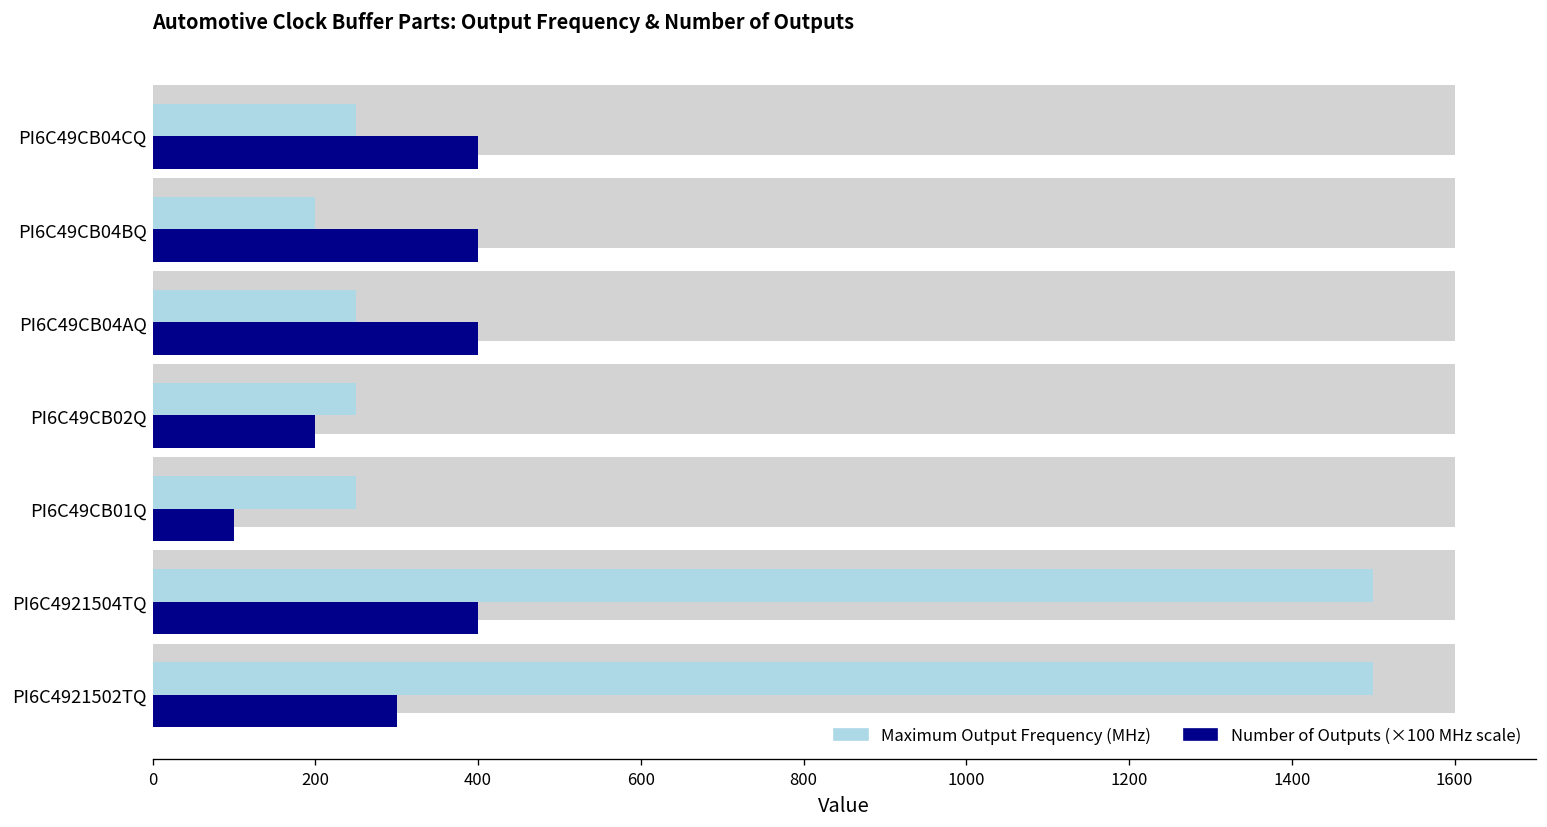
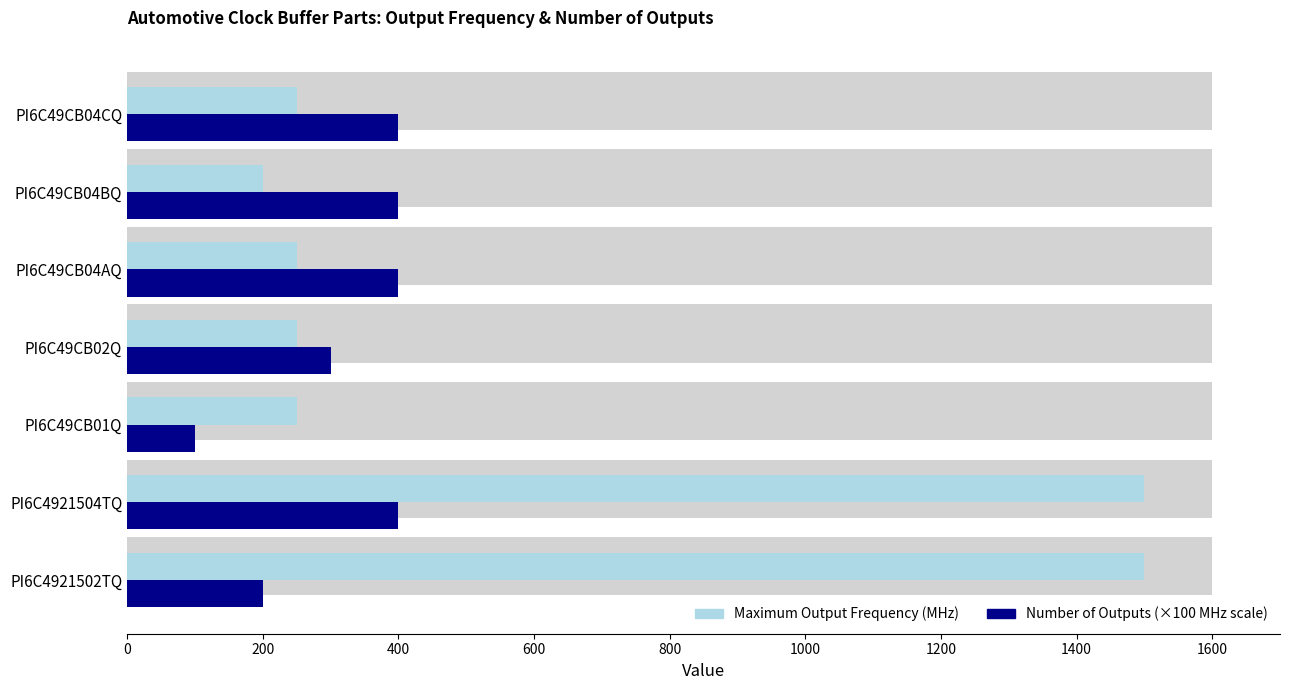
Number of Outputs (×100 MHz scale), PI6C49CB02Q: 200 -> 300
Number of Outputs (×100 MHz scale), PI6C4921502TQ: 300 -> 200
